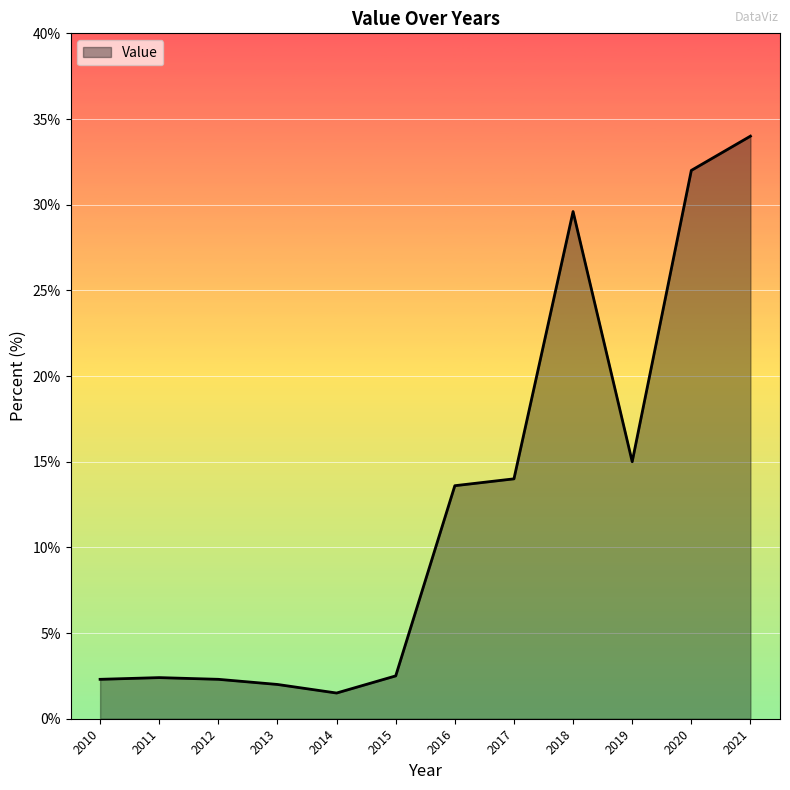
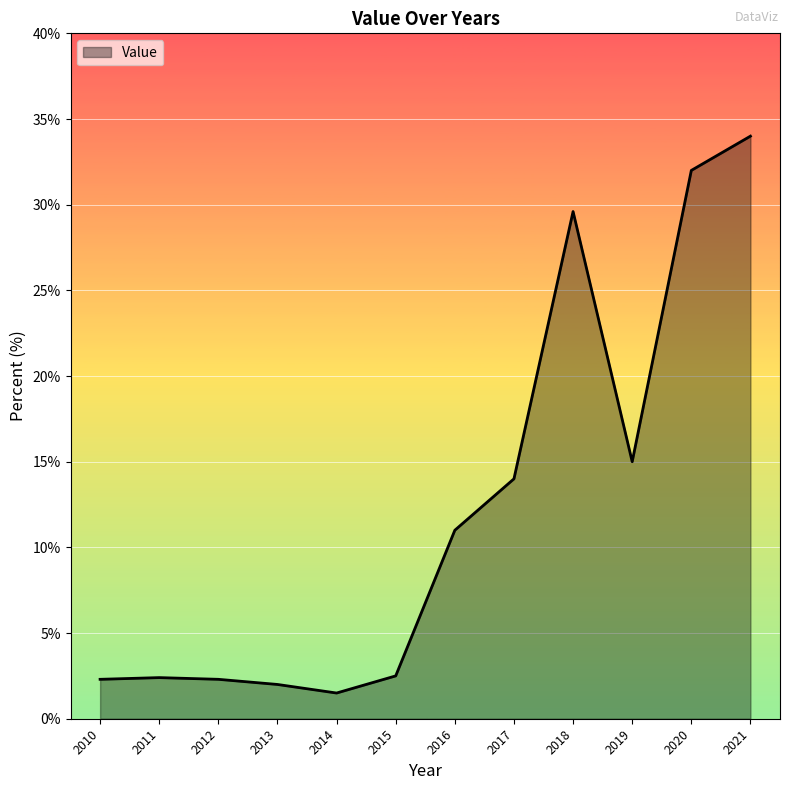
2016: 13.6% -> 11.0%
